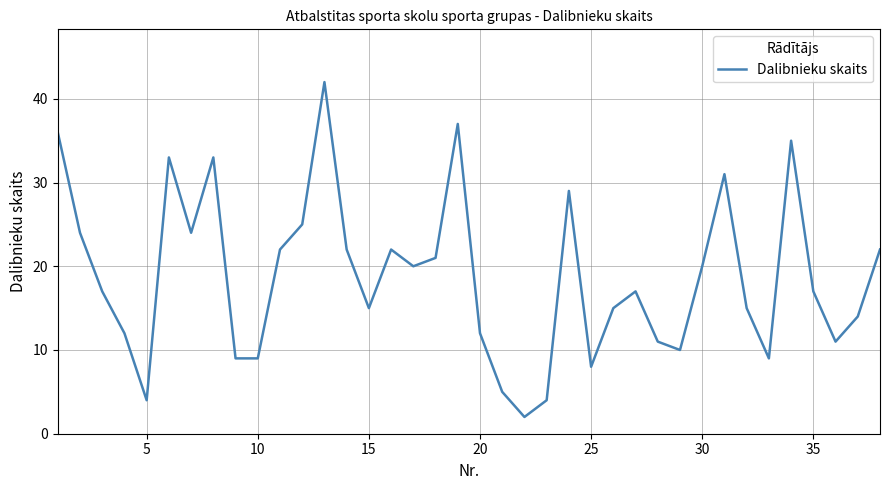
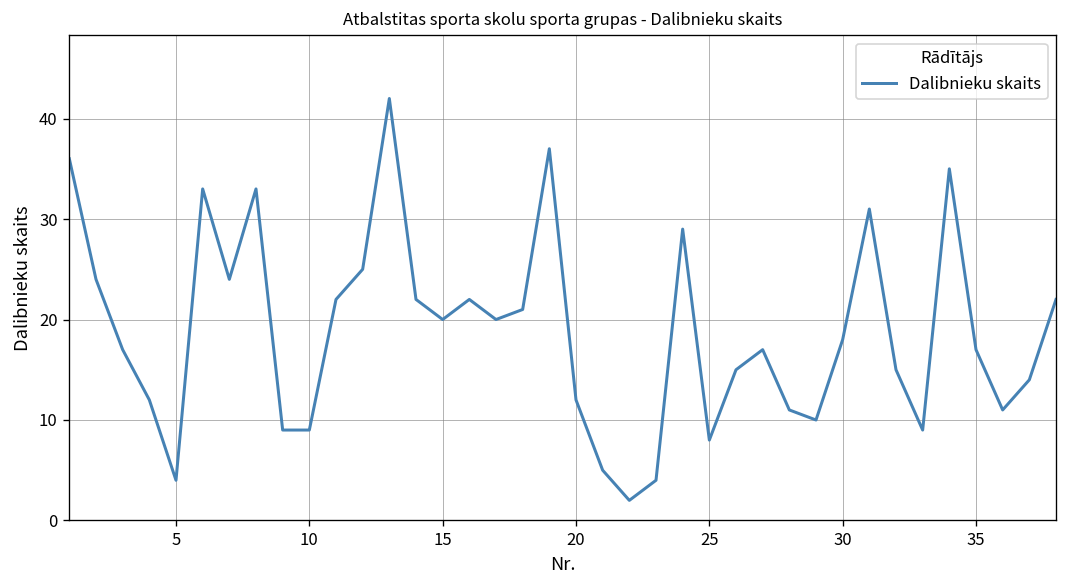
15: 15 -> 20
30: 20 -> 18
